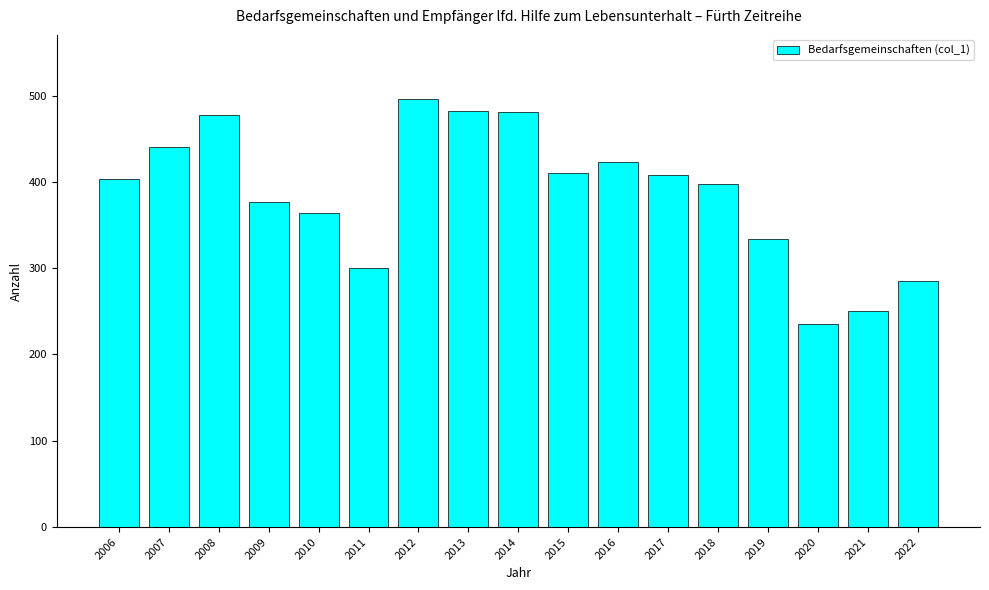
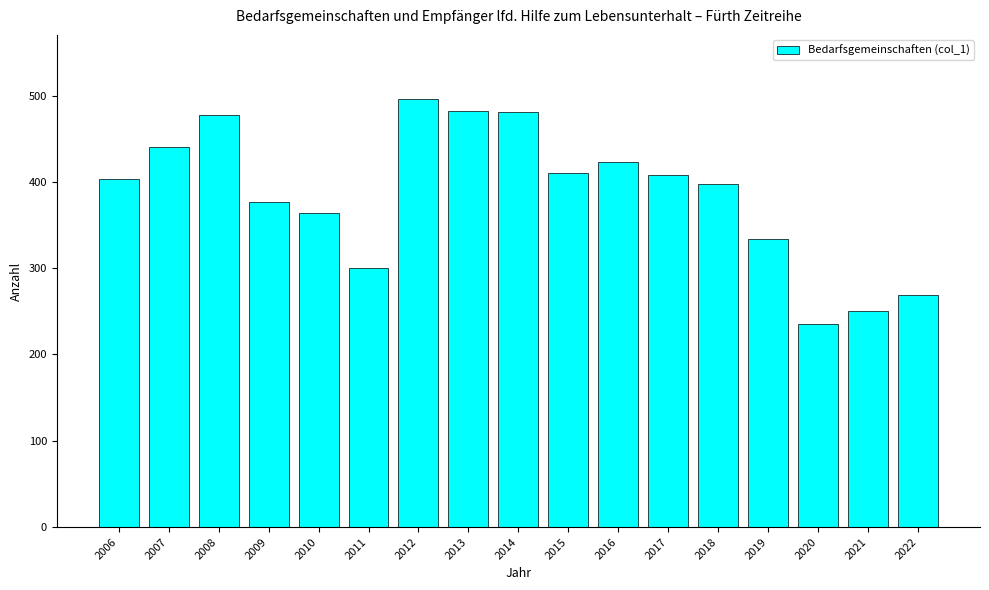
2022: 290 -> 270
